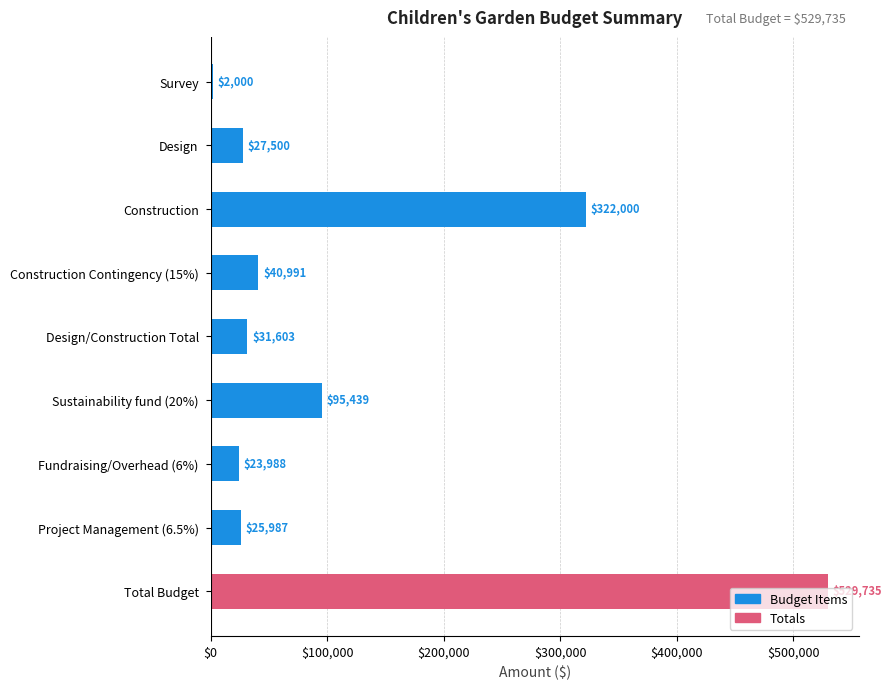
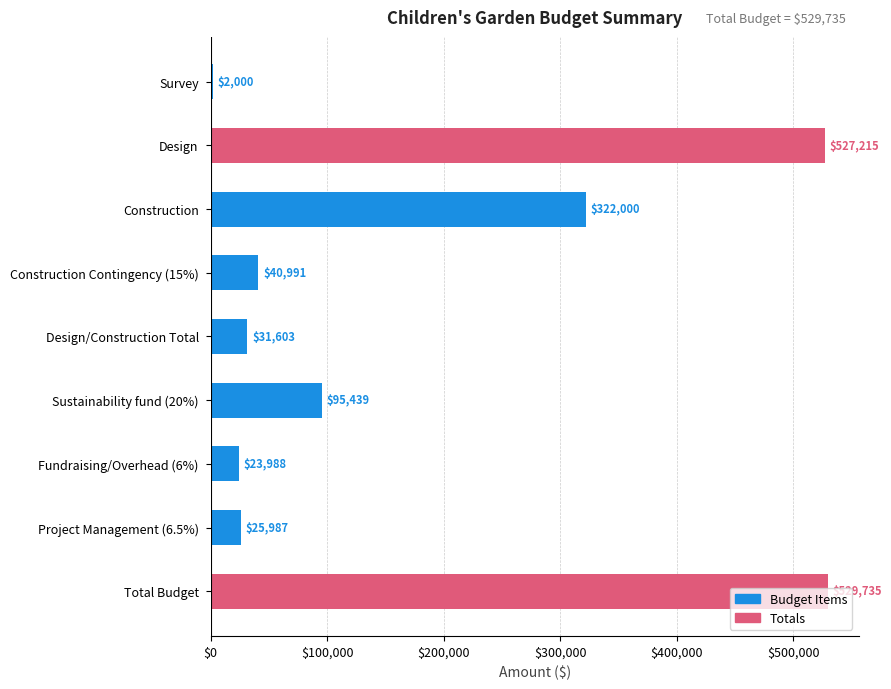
Design: $27,500 -> $527,215
